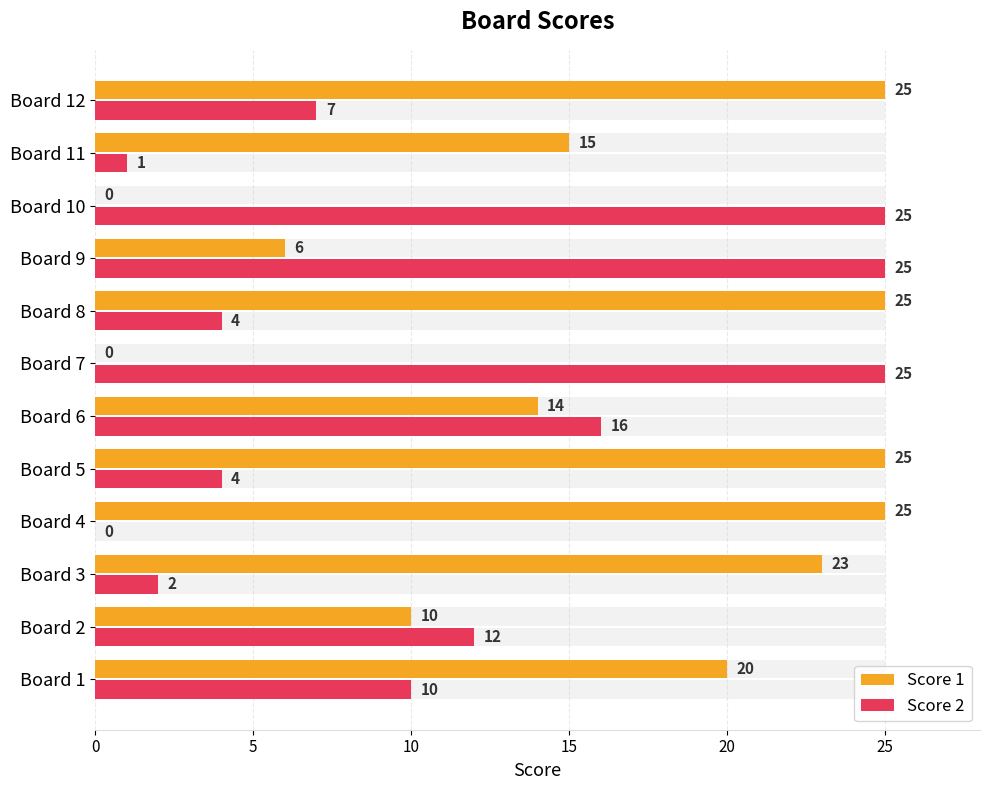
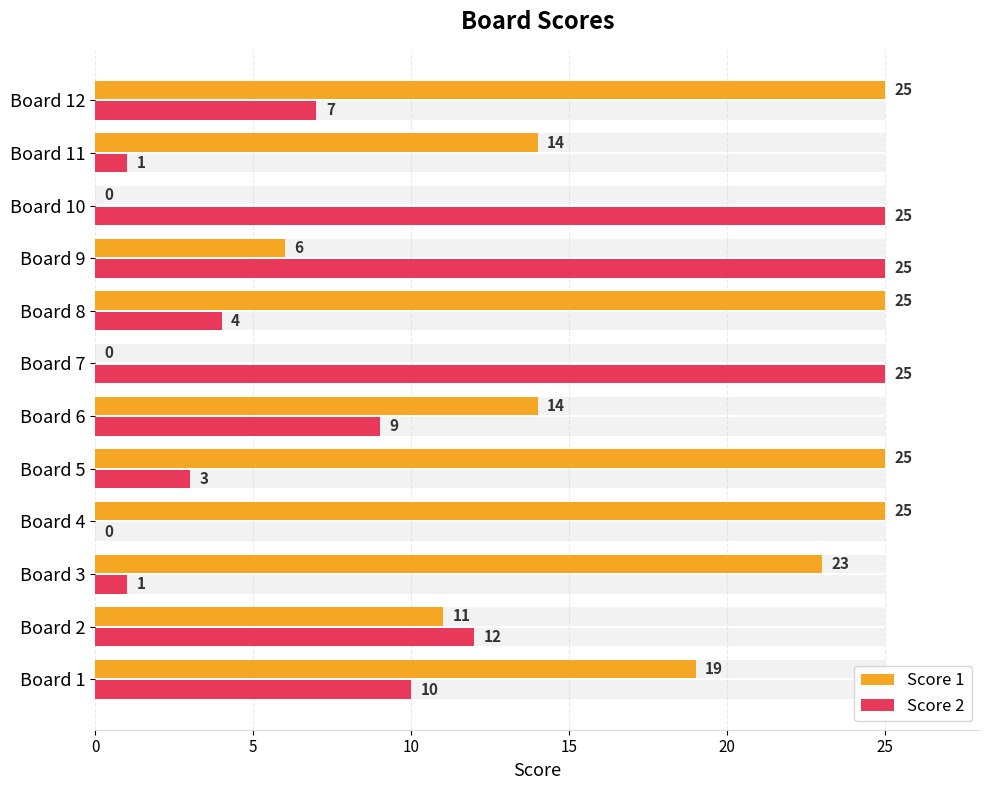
Score 1, Board 11: 15 -> 14
Score 2, Board 6: 16 -> 9
Score 2, Board 5: 4 -> 3
Score 2, Board 3: 2 -> 1
Score 1, Board 2: 10 -> 11
Score 1, Board 1: 20 -> 19
